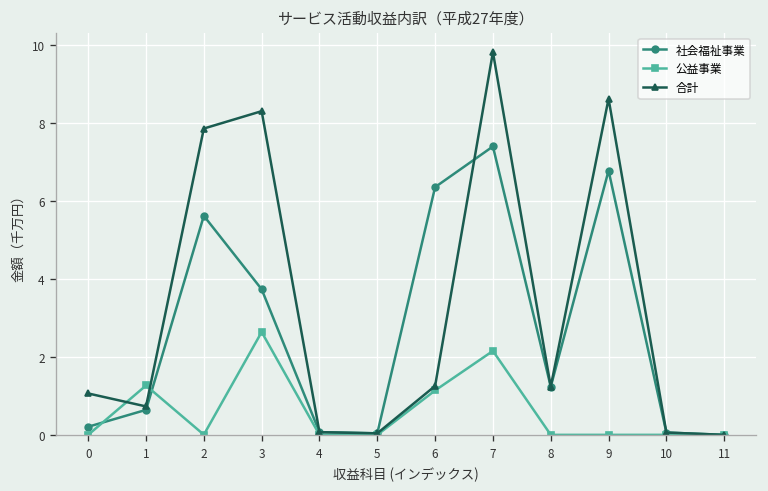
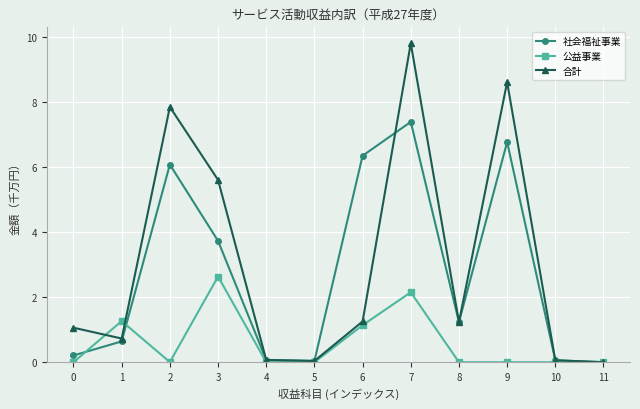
社会福祉事業, 2: 5.6 -> 6.1
合計, 3: 8.3 -> 5.6
